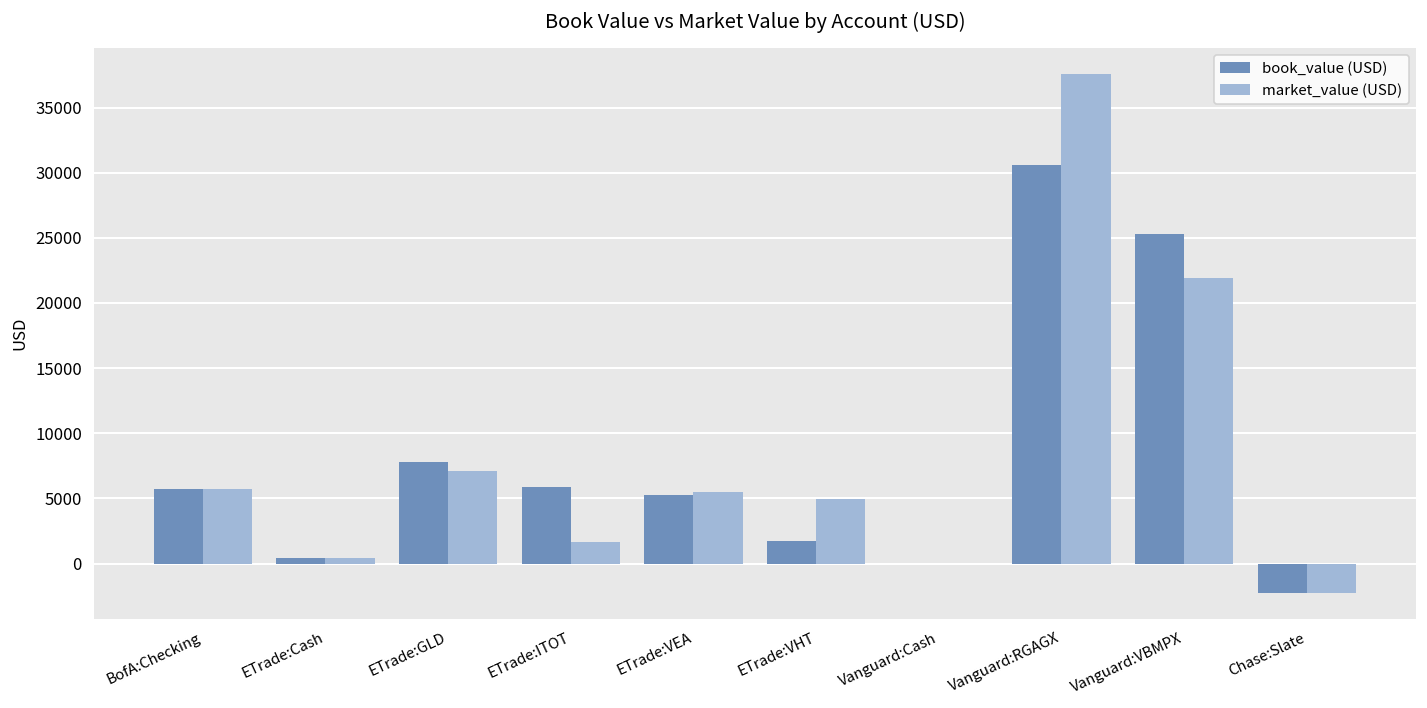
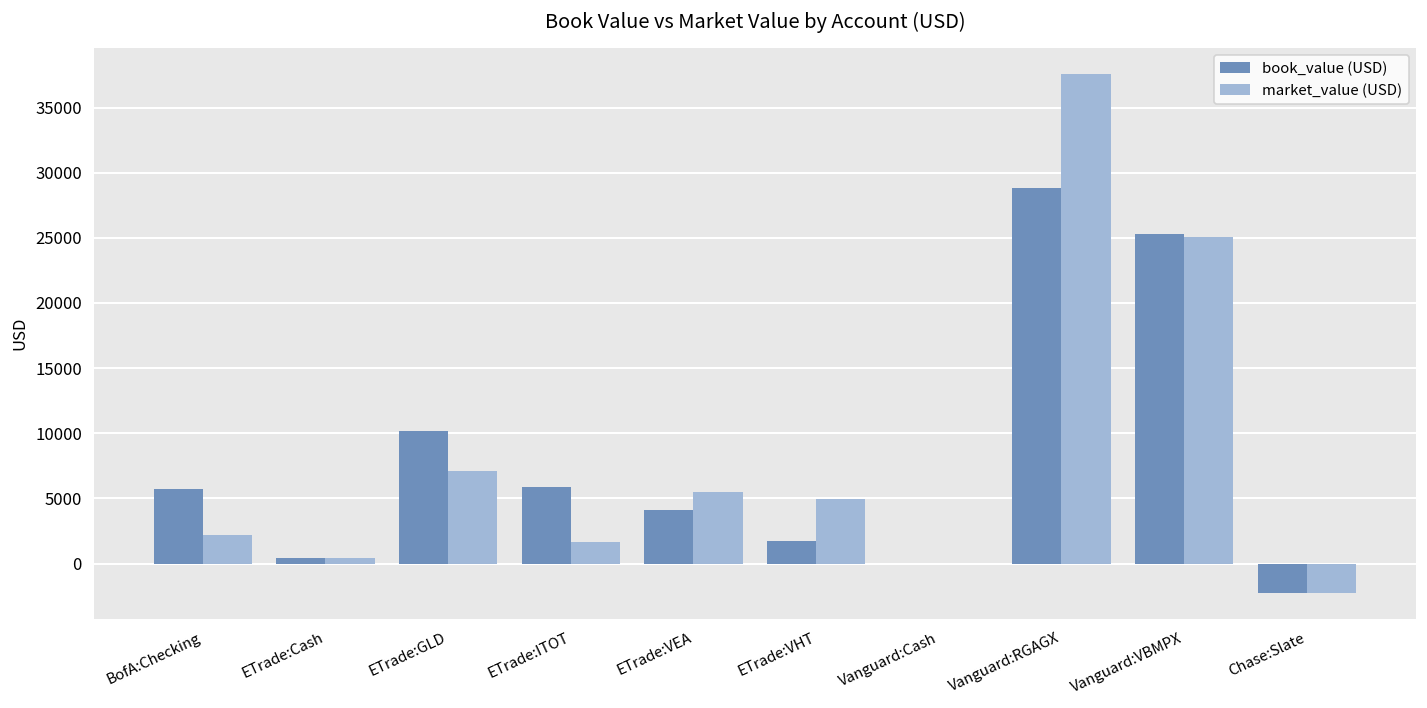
market_value (USD), BofA:Checking: 5700 -> 2200
book_value (USD), ETrade:GLD: 7800 -> 10200
book_value (USD), ETrade:VEA: 5200 -> 4100
book_value (USD), Vanguard:RGAGX: 30600 -> 28800
market_value (USD), Vanguard:VBMPX: 21900 -> 25000
